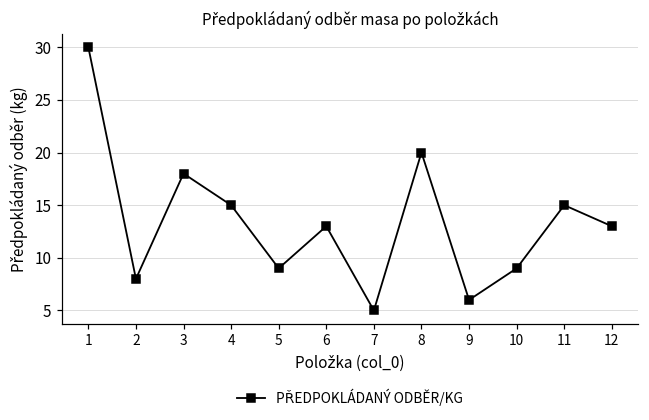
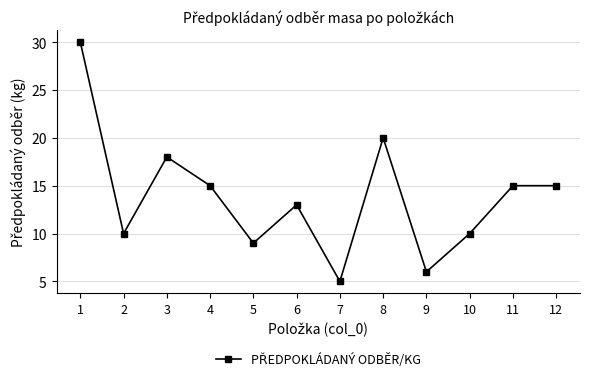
2: 8 -> 10
10: 9 -> 10
12: 13 -> 15
